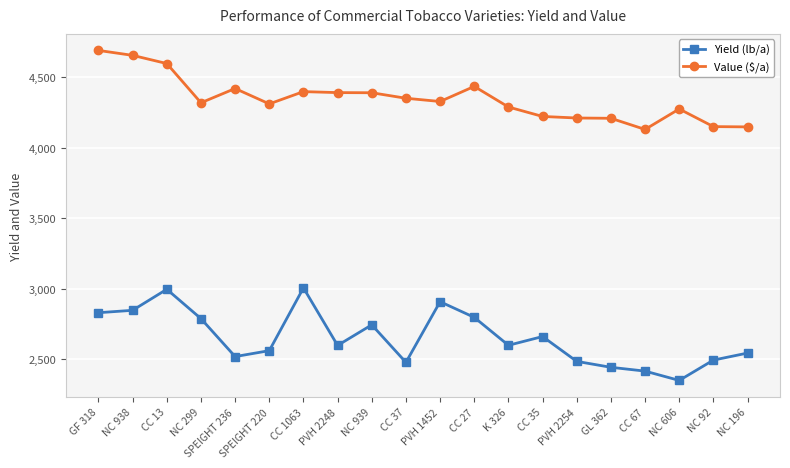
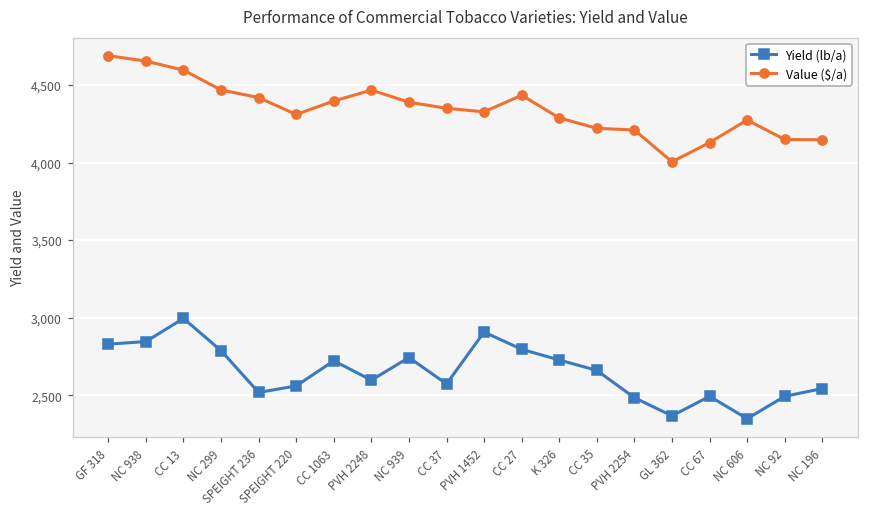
Value ($/a), NC 299: 4,320 -> 4,470
Yield (lb/a), CC 1063: 3,010 -> 2,720
Value ($/a), PVH 2248: 4,390 -> 4,470
Yield (lb/a), CC 37: 2,480 -> 2,570
Yield (lb/a), K 326: 2,600 -> 2,730
Yield (lb/a), GL 362: 2,440 -> 2,370
Value ($/a), GL 362: 4,210 -> 4,010
Yield (lb/a), CC 67: 2,420 -> 2,490
